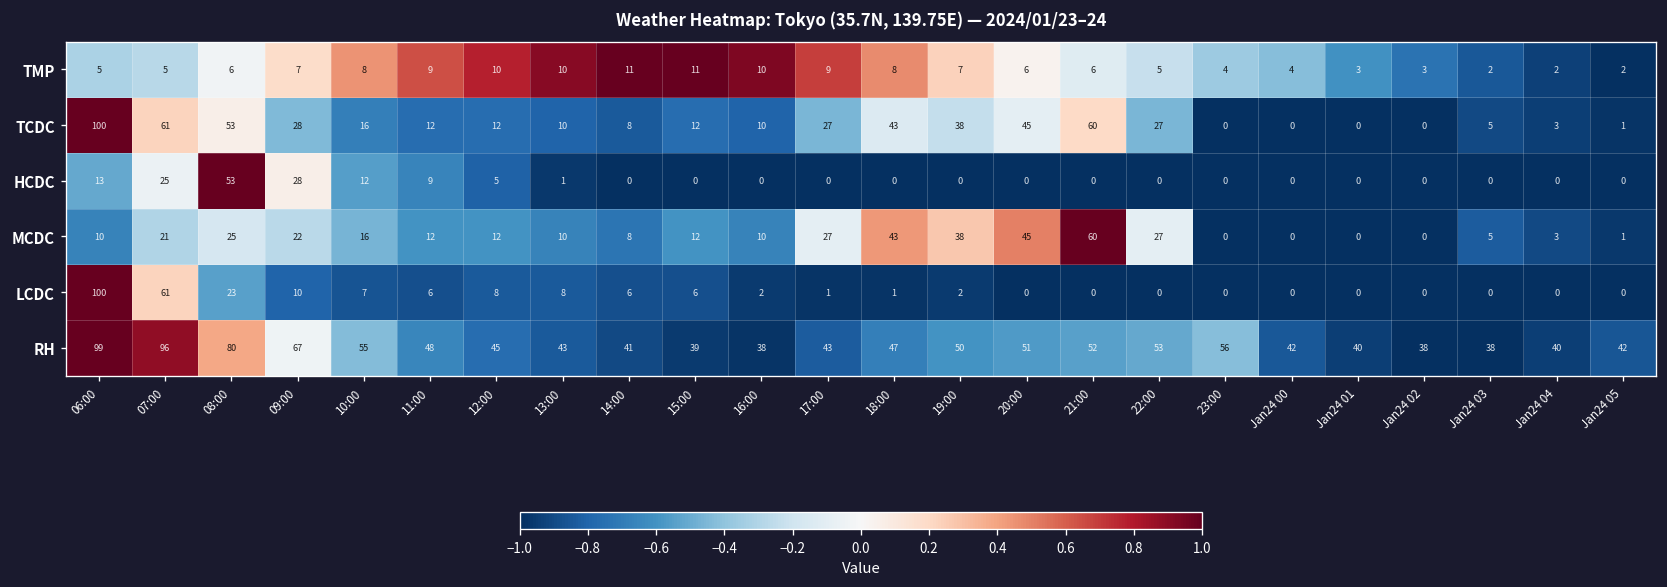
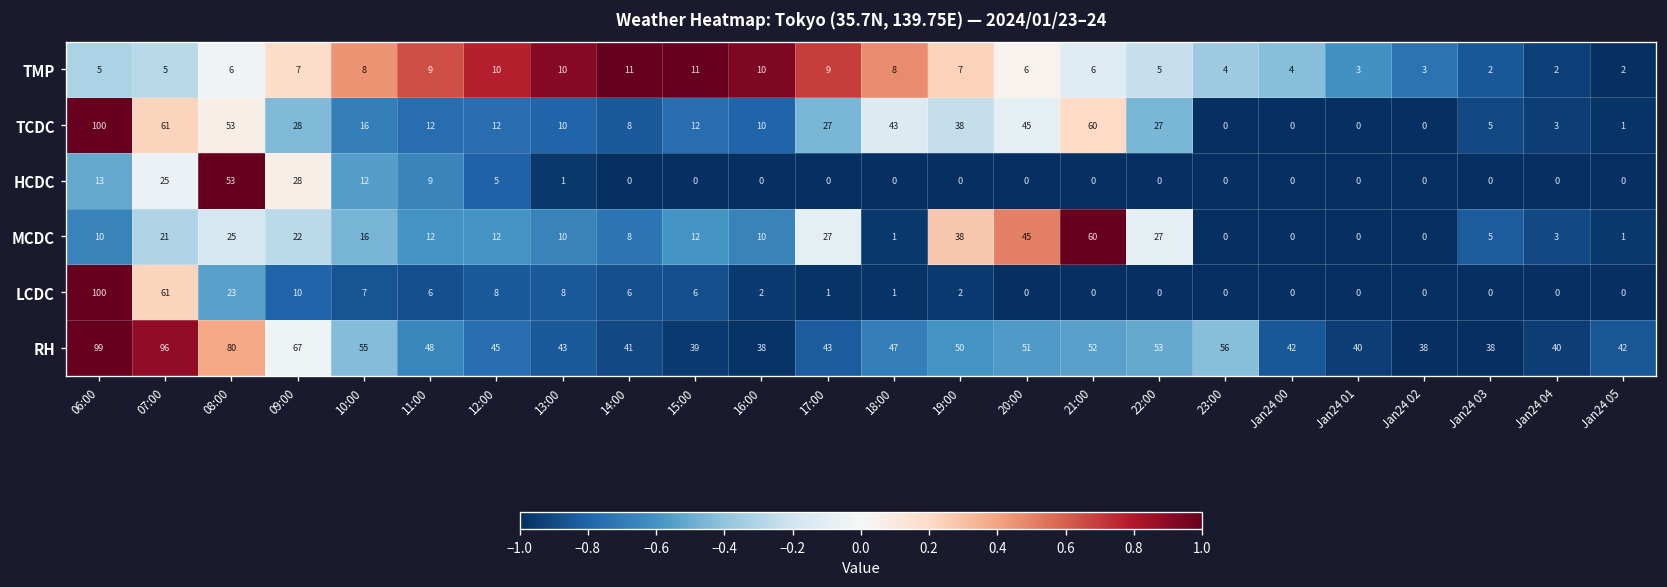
MCDC, 18:00: 43 -> 1
